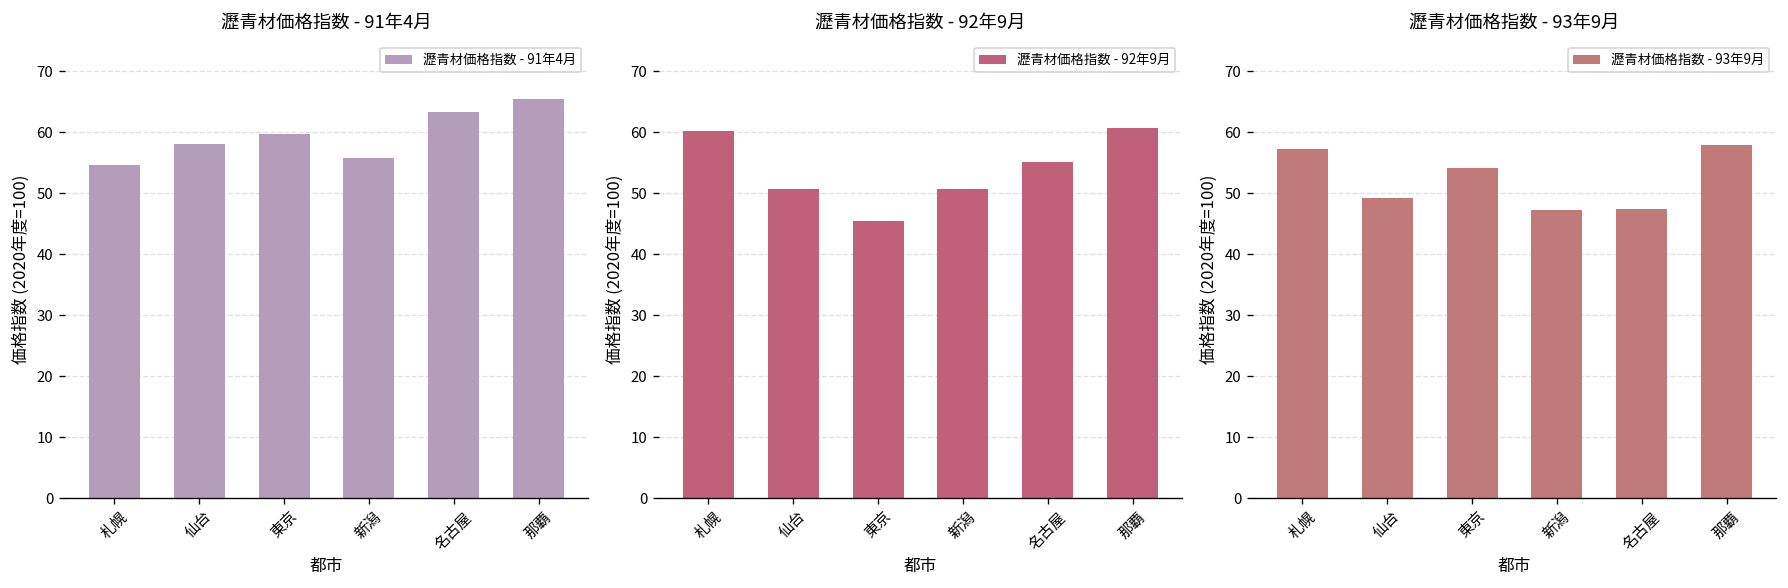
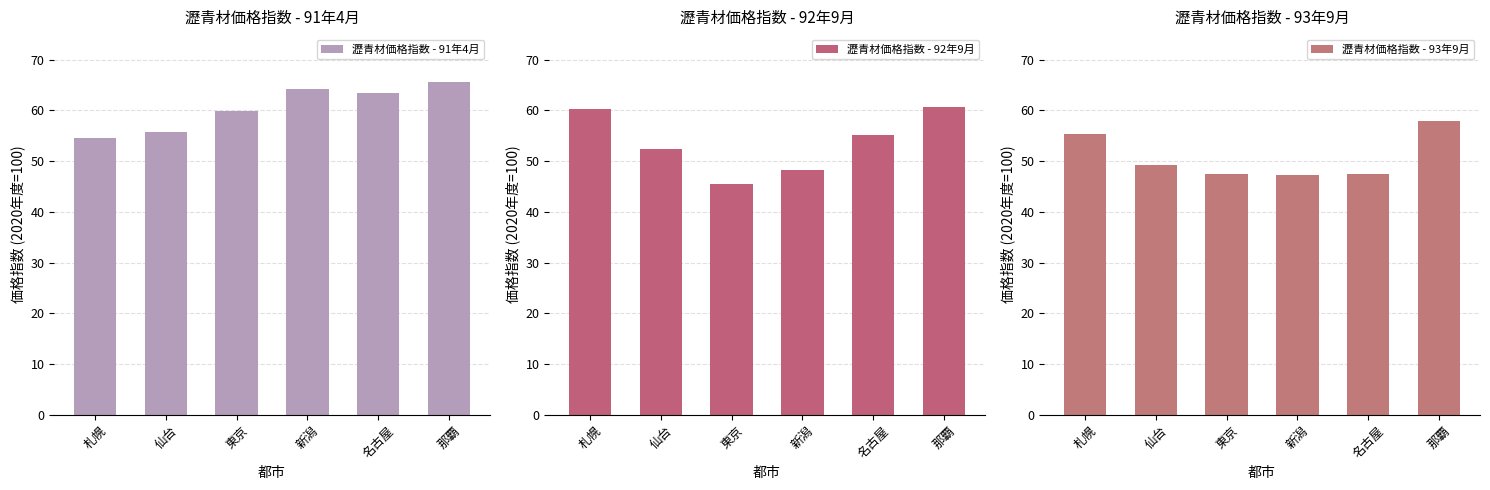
瀝青材価格指数 - 91年4月, 仙台: 58 -> 56
瀝青材価格指数 - 91年4月, 新潟: 56 -> 64
瀝青材価格指数 - 92年9月, 仙台: 51 -> 52
瀝青材価格指数 - 92年9月, 新潟: 51 -> 48
瀝青材価格指数 - 93年9月, 札幌: 57 -> 55
瀝青材価格指数 - 93年9月, 東京: 54 -> 47
